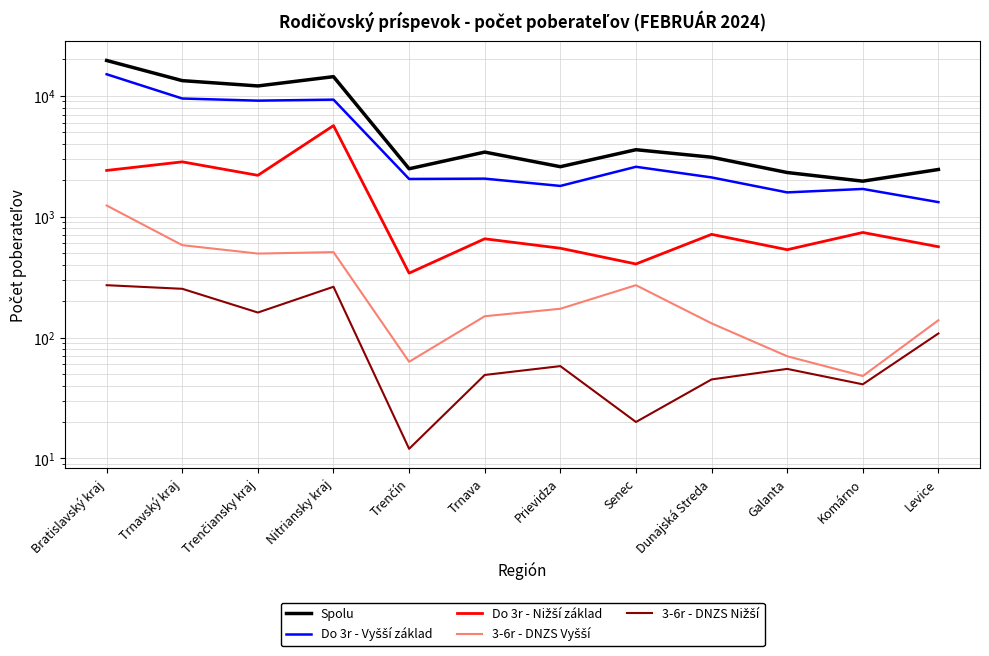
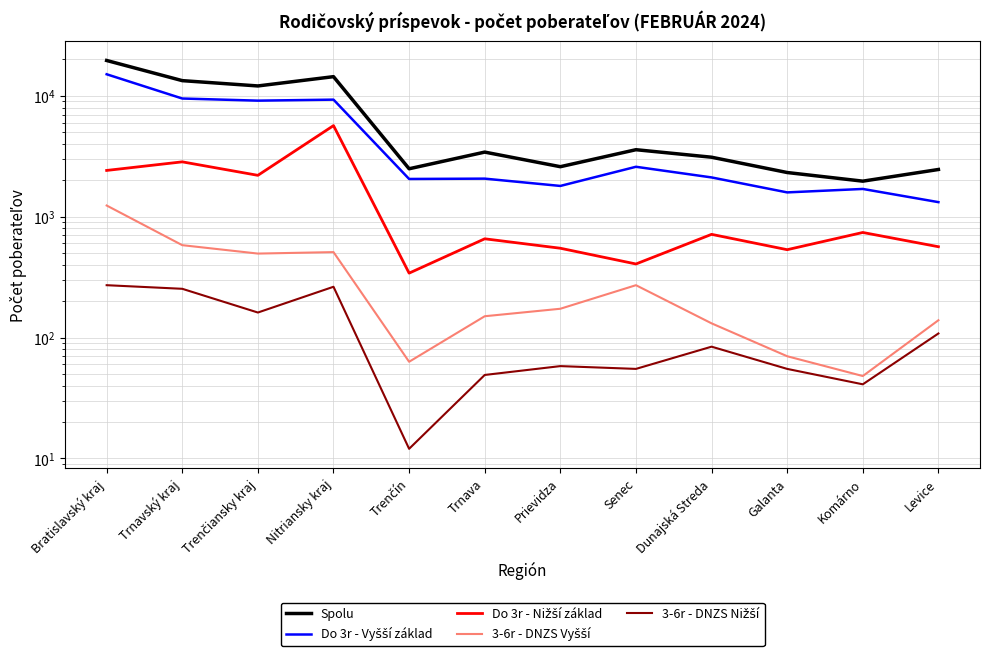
3-6r - DNZS Nižší, Senec: 20 -> 60
3-6r - DNZS Nižší, Dunajská Streda: 45 -> 80
